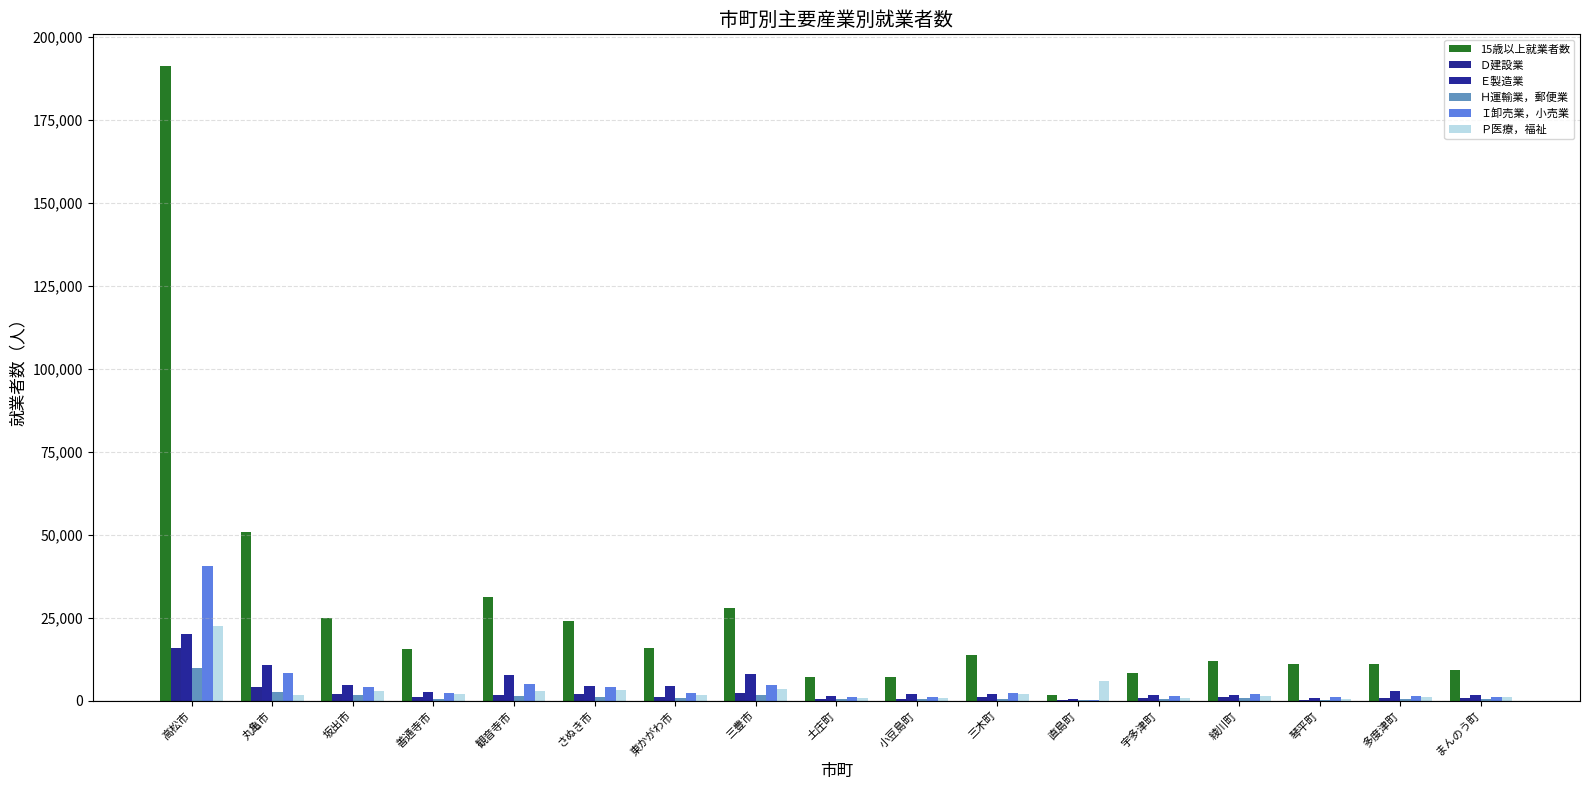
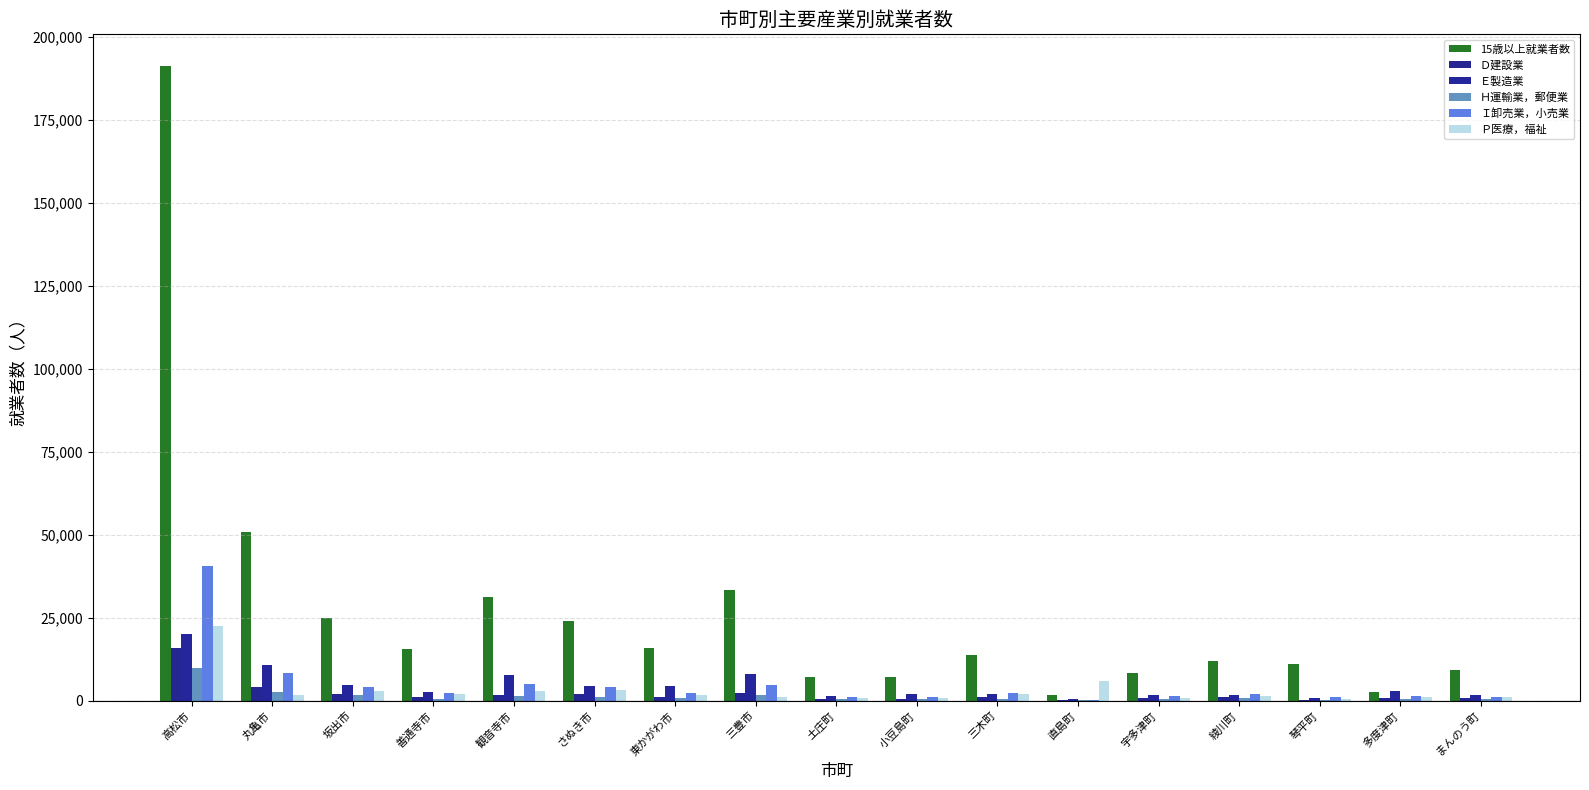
15歳以上就業者数, 三豊市: 28,000 -> 33,000
Ｐ医療，福祉, 三豊市: 4,000 -> 1,000
15歳以上就業者数, 多度津町: 11,000 -> 3,000
